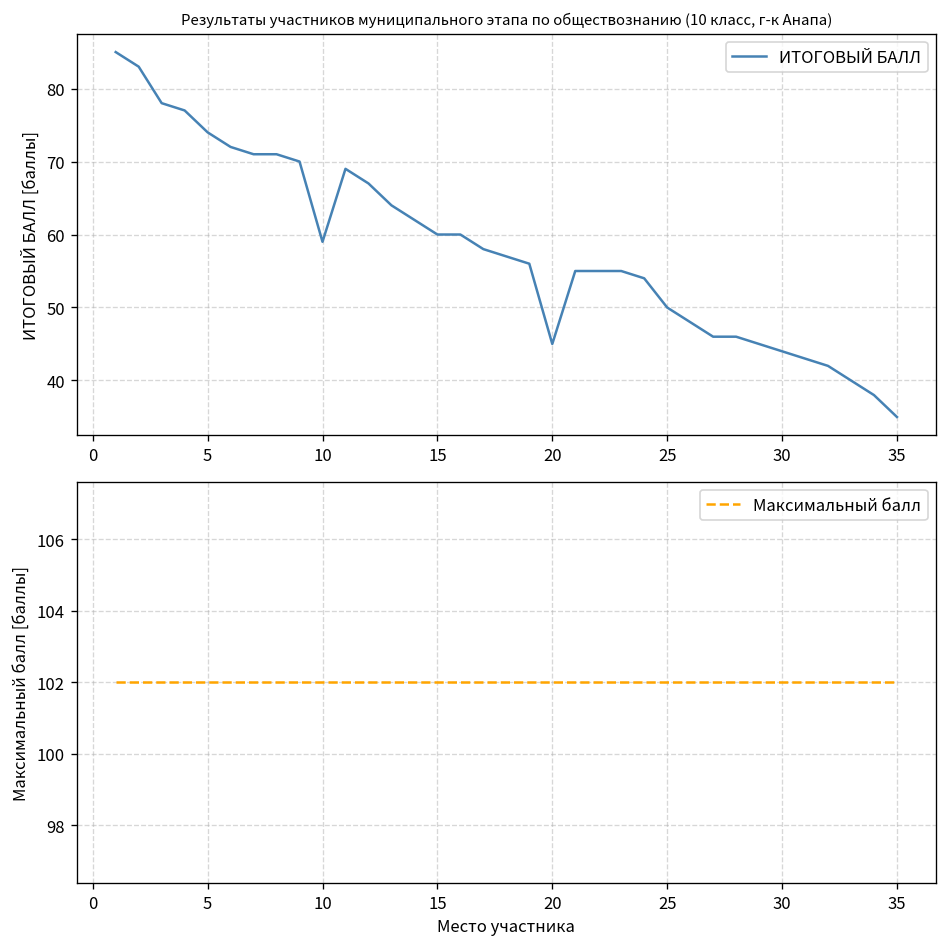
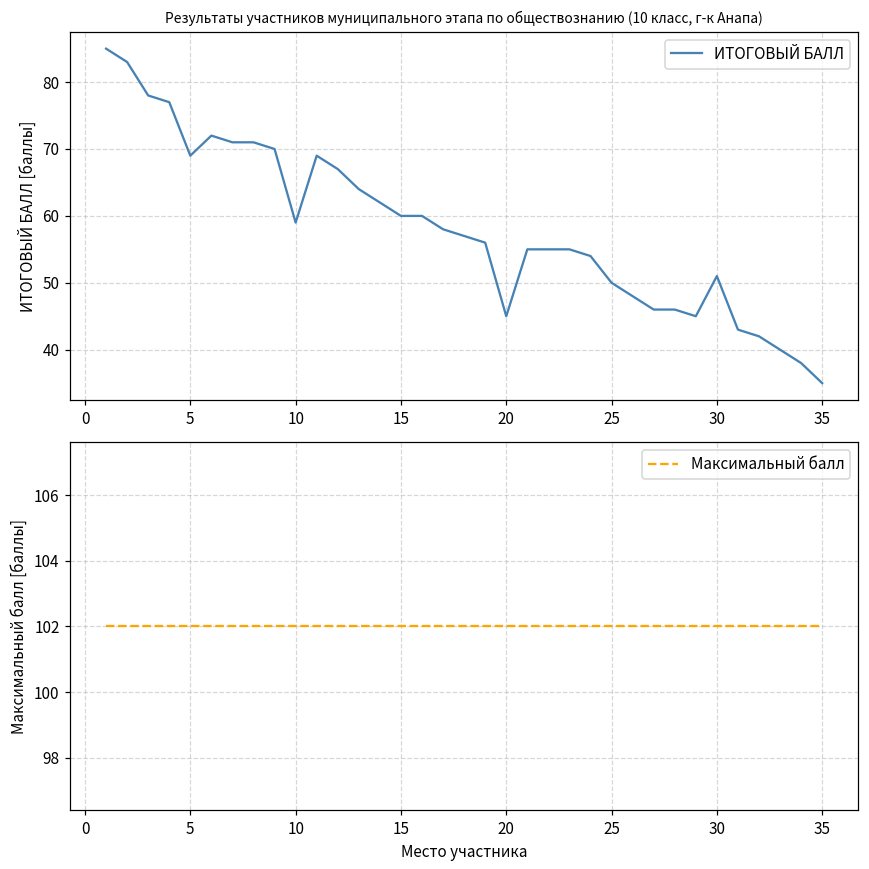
Результаты участников муниципального этапа по обществознанию (10 класс, г-к Анапа), 5: 74 -> 69
Результаты участников муниципального этапа по обществознанию (10 класс, г-к Анапа), 30: 44 -> 51
